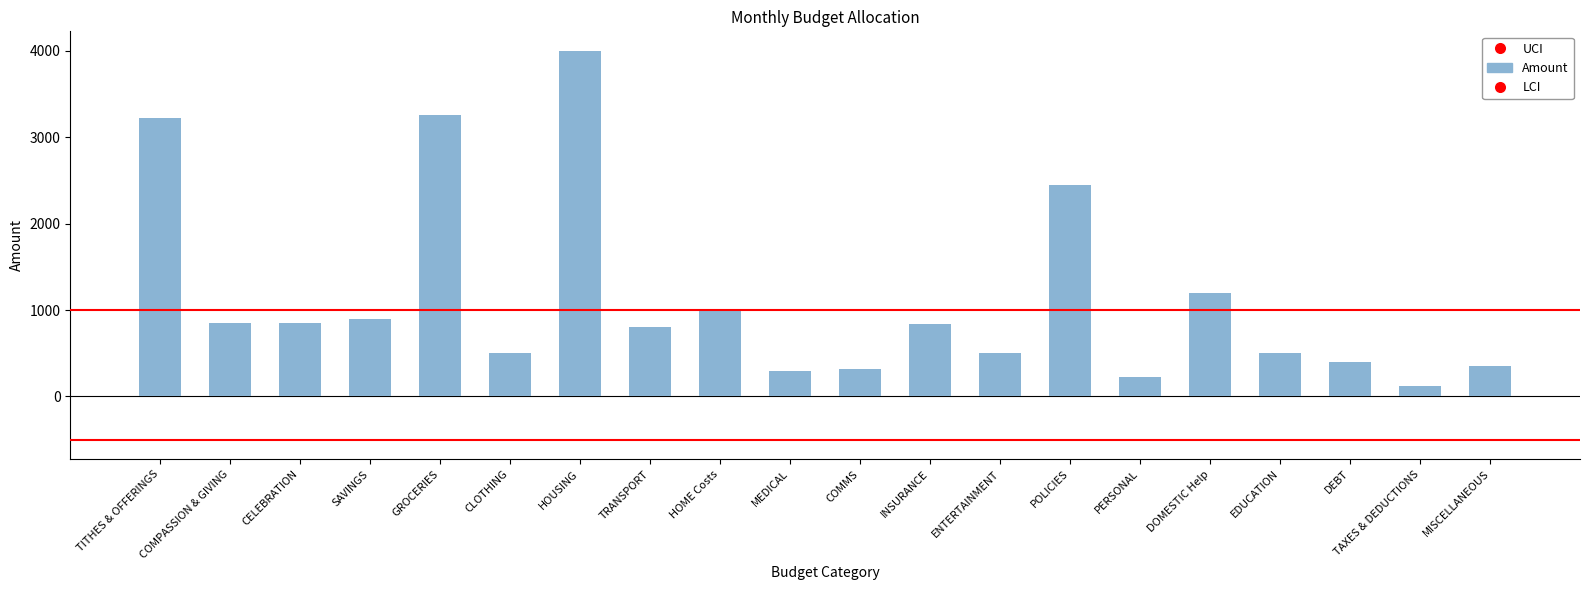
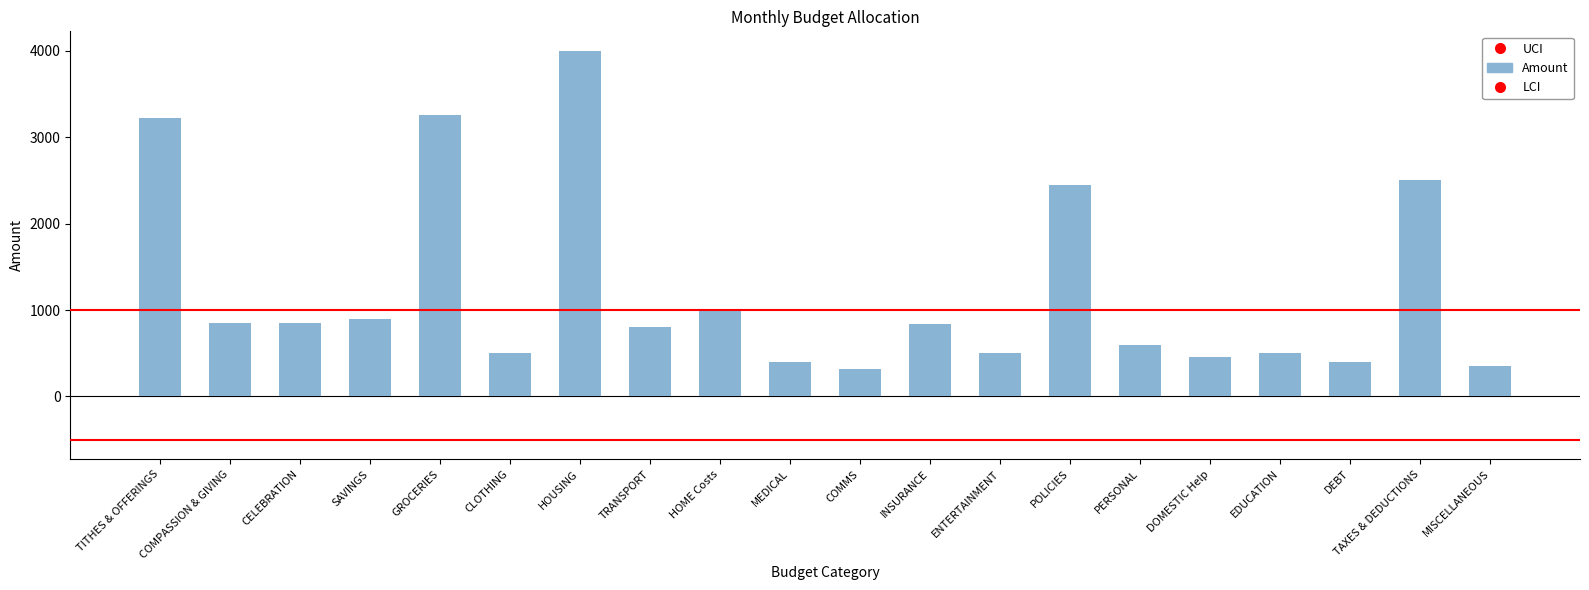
MEDICAL: 300 -> 400
PERSONAL: 200 -> 600
DOMESTIC Help: 1200 -> 500
TAXES & DEDUCTIONS: 100 -> 2500
